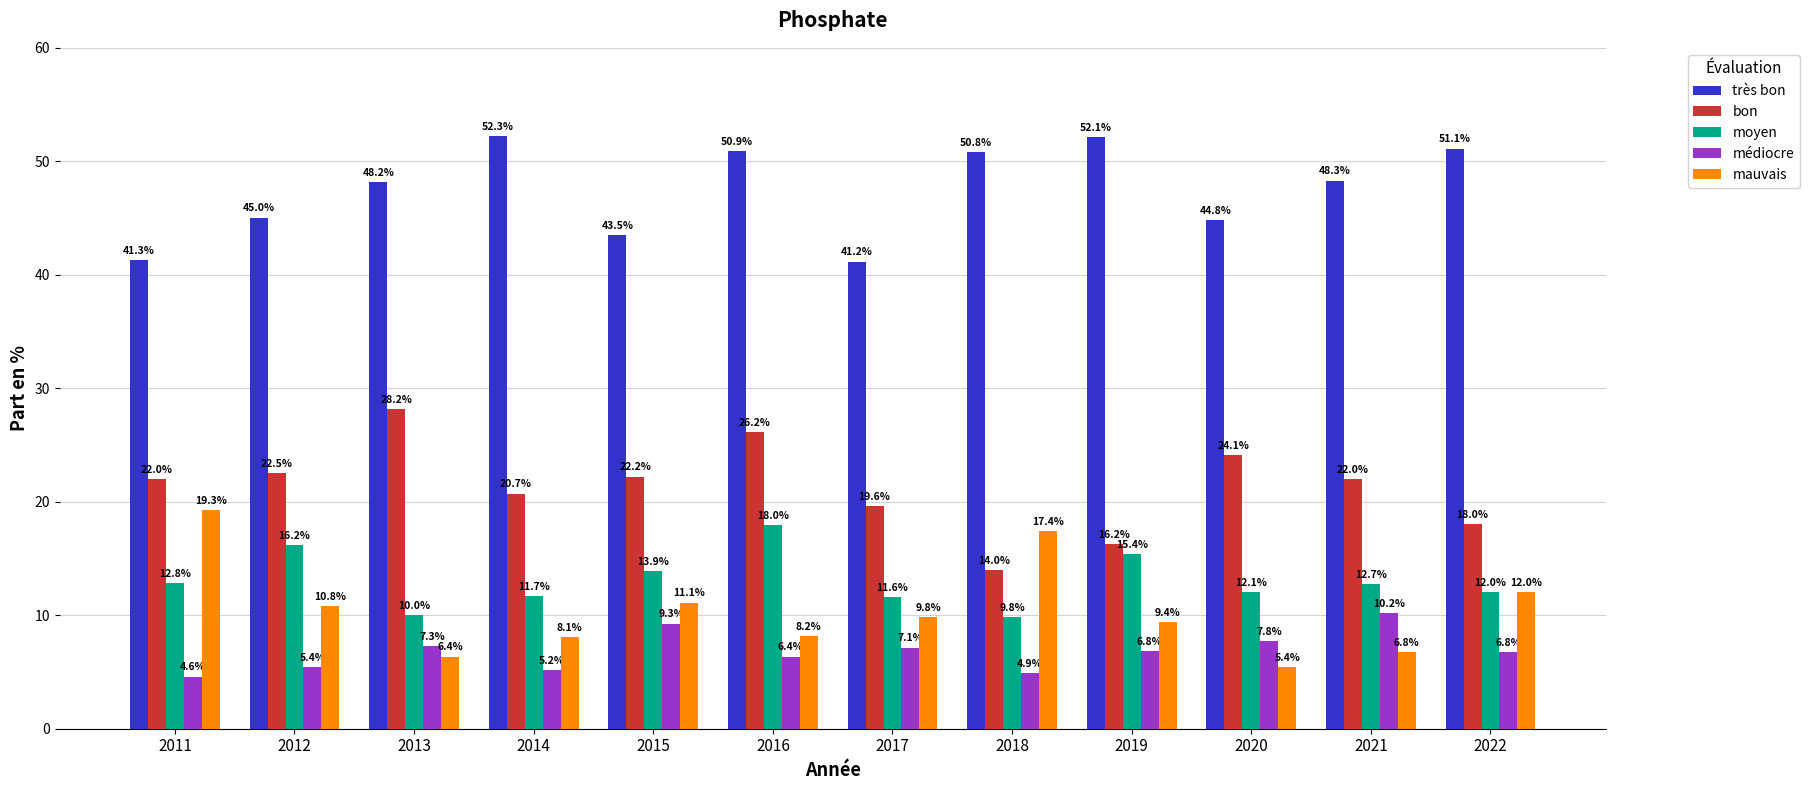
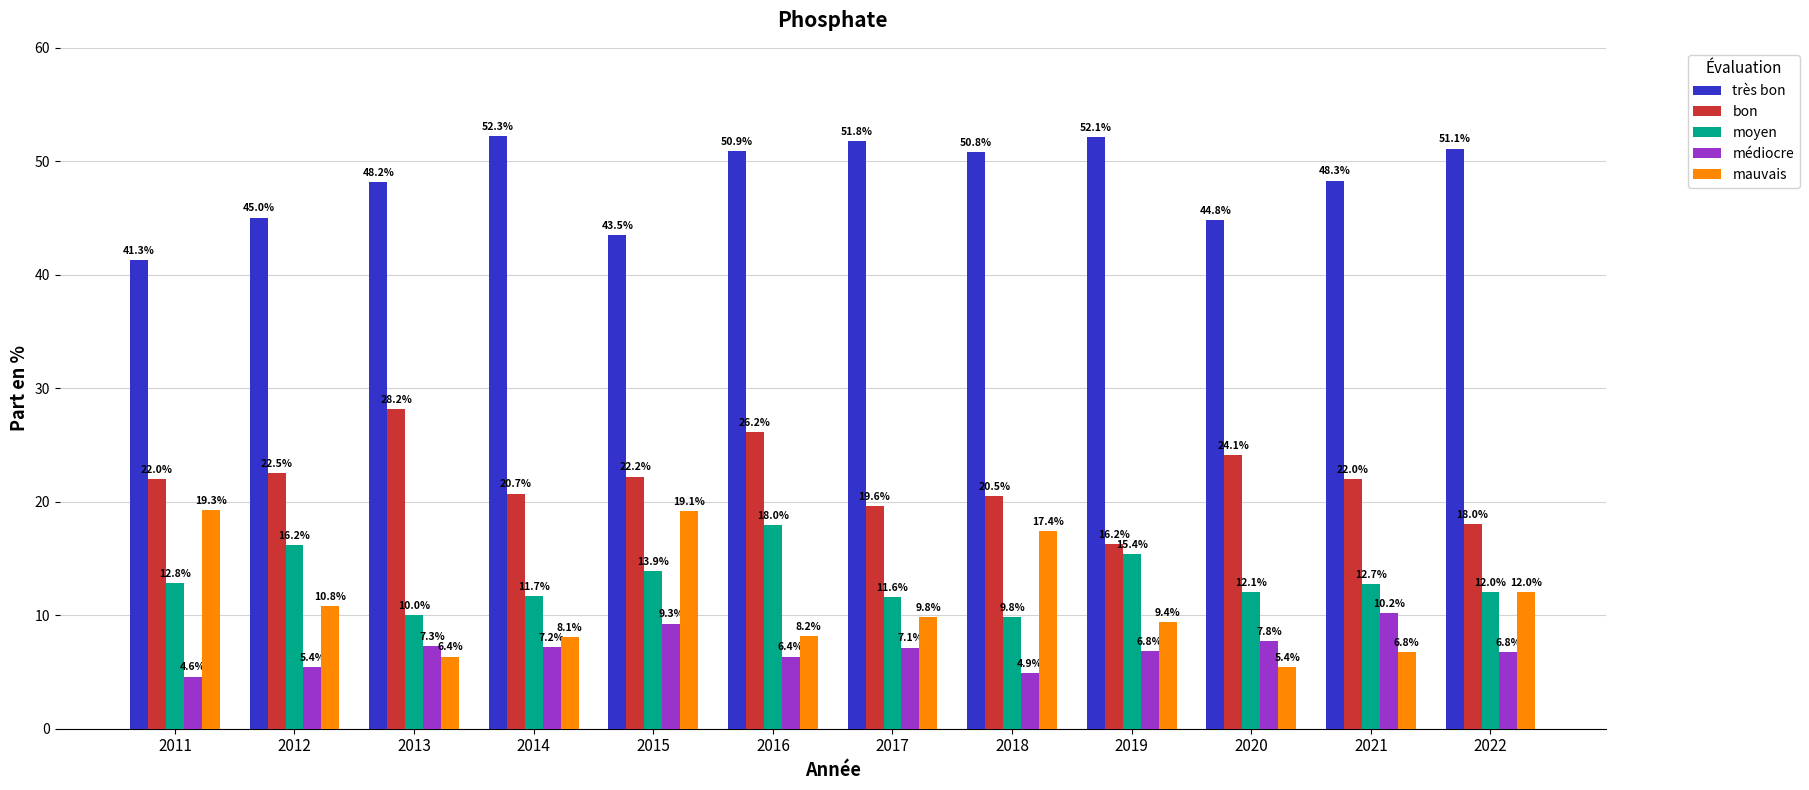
médiocre, 2014: 5.2% -> 7.2%
mauvais, 2015: 11.1% -> 19.1%
très bon, 2017: 41.2% -> 51.8%
bon, 2018: 14.0% -> 20.5%
